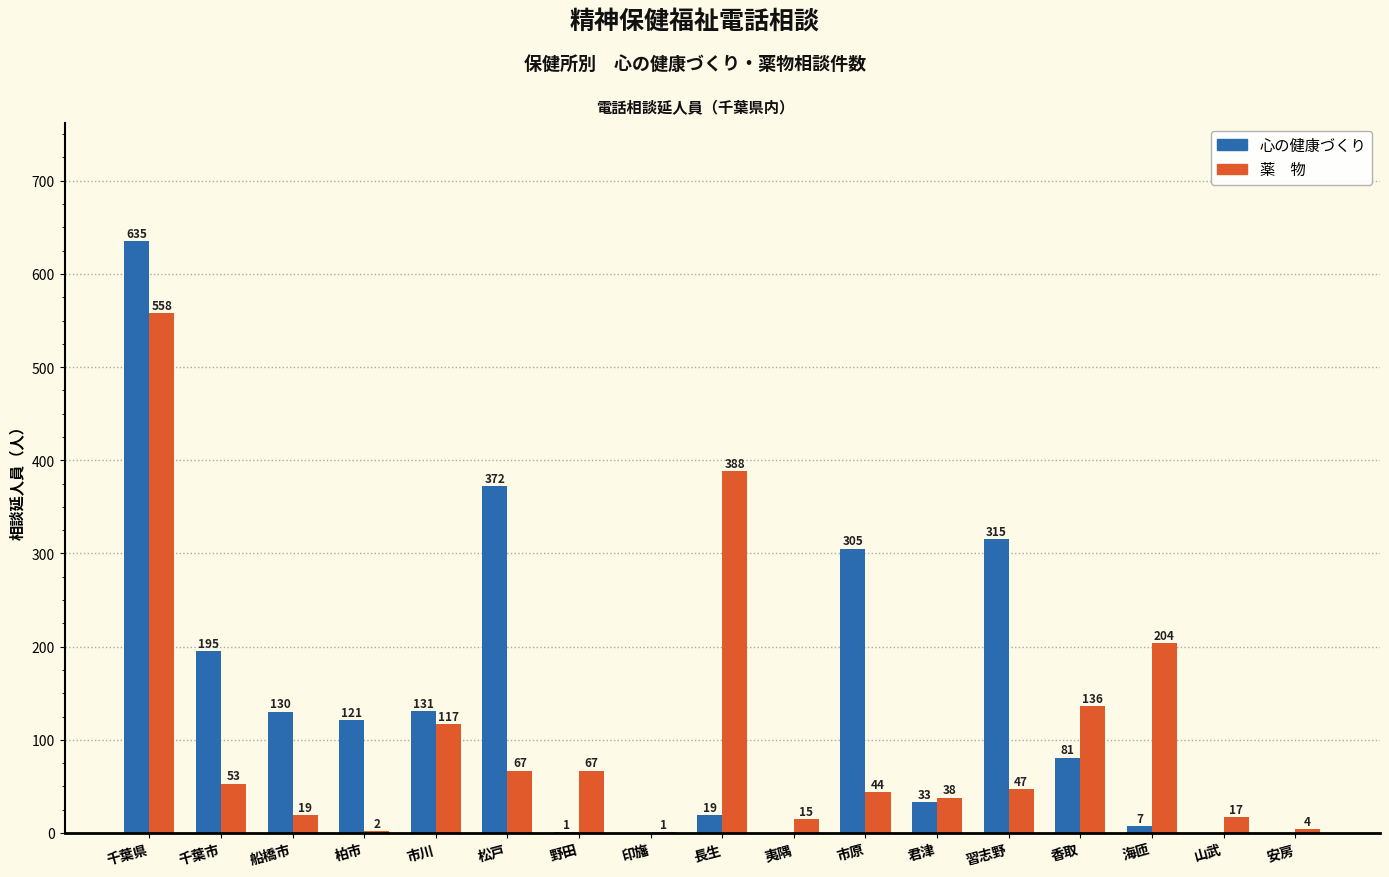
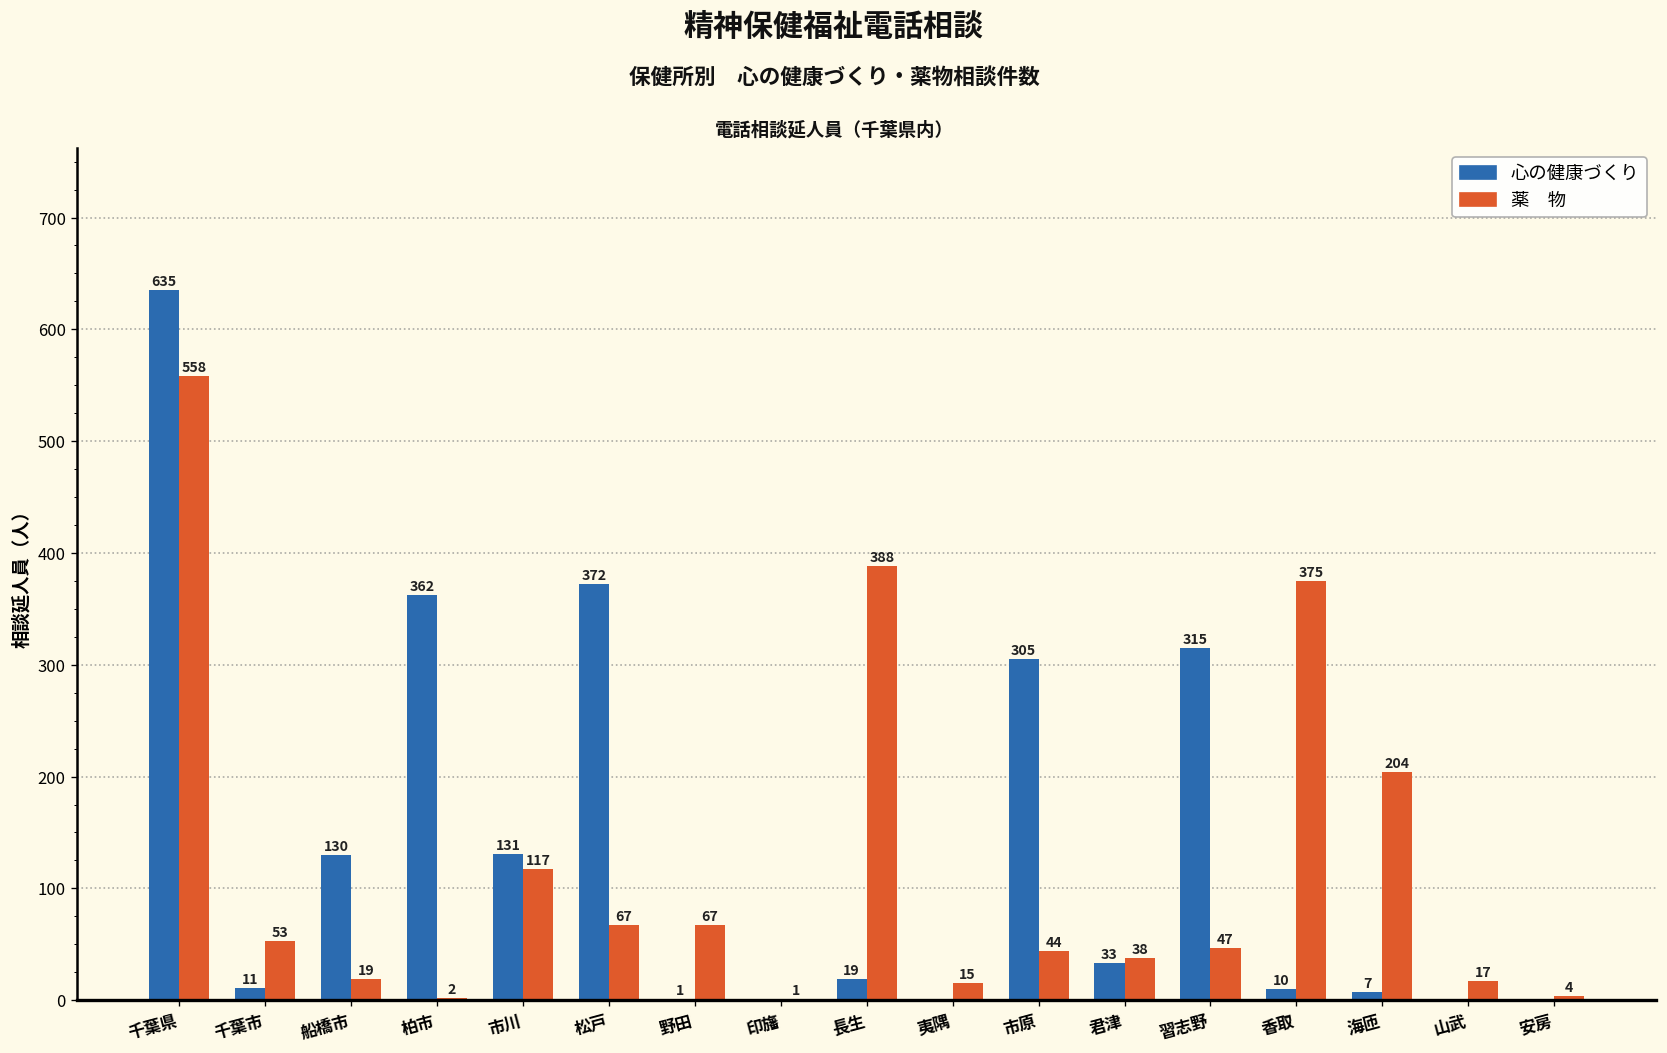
心の健康づくり, 千葉市: 195 -> 11
心の健康づくり, 柏市: 121 -> 362
心の健康づくり, 香取: 81 -> 10
薬 物, 香取: 136 -> 375
